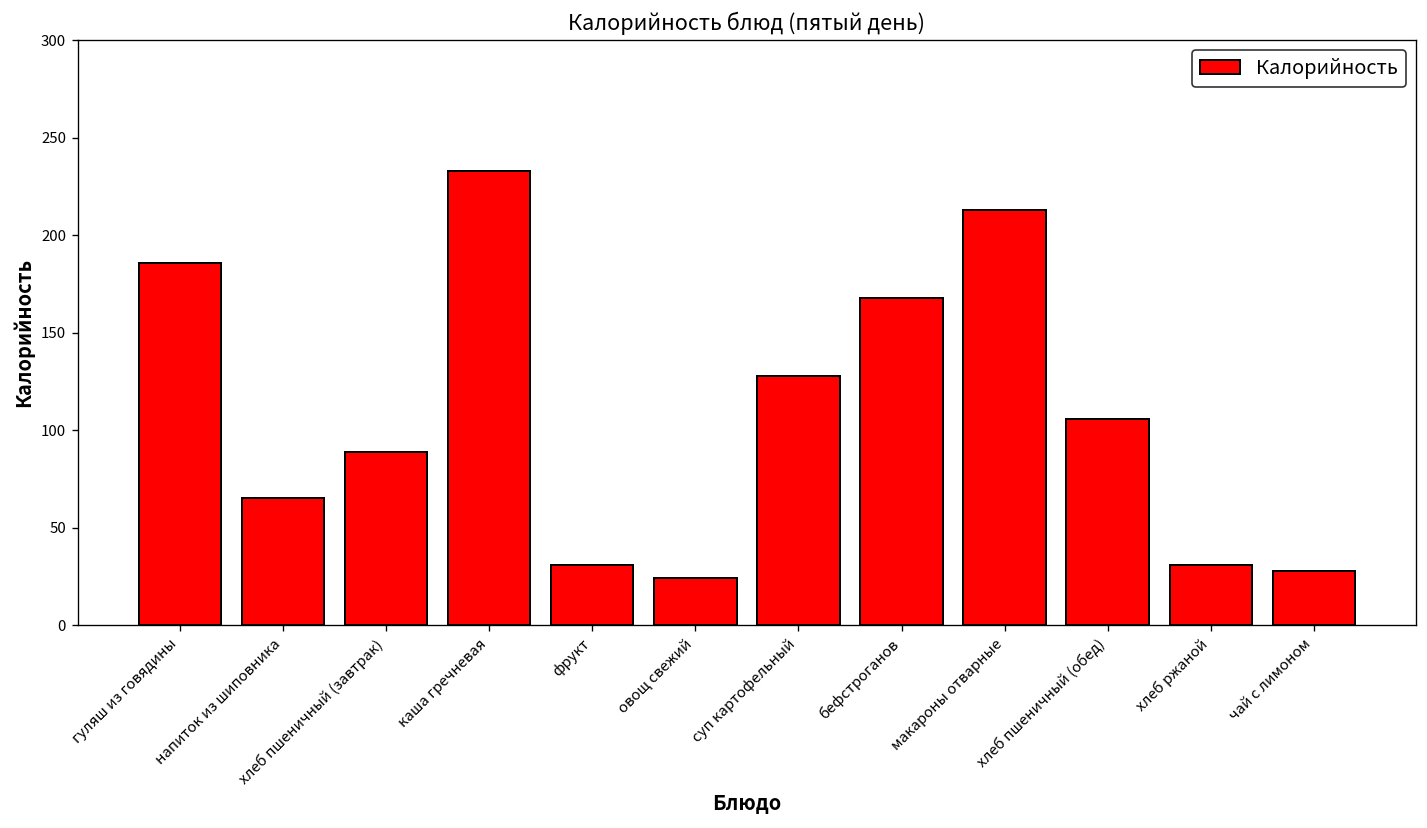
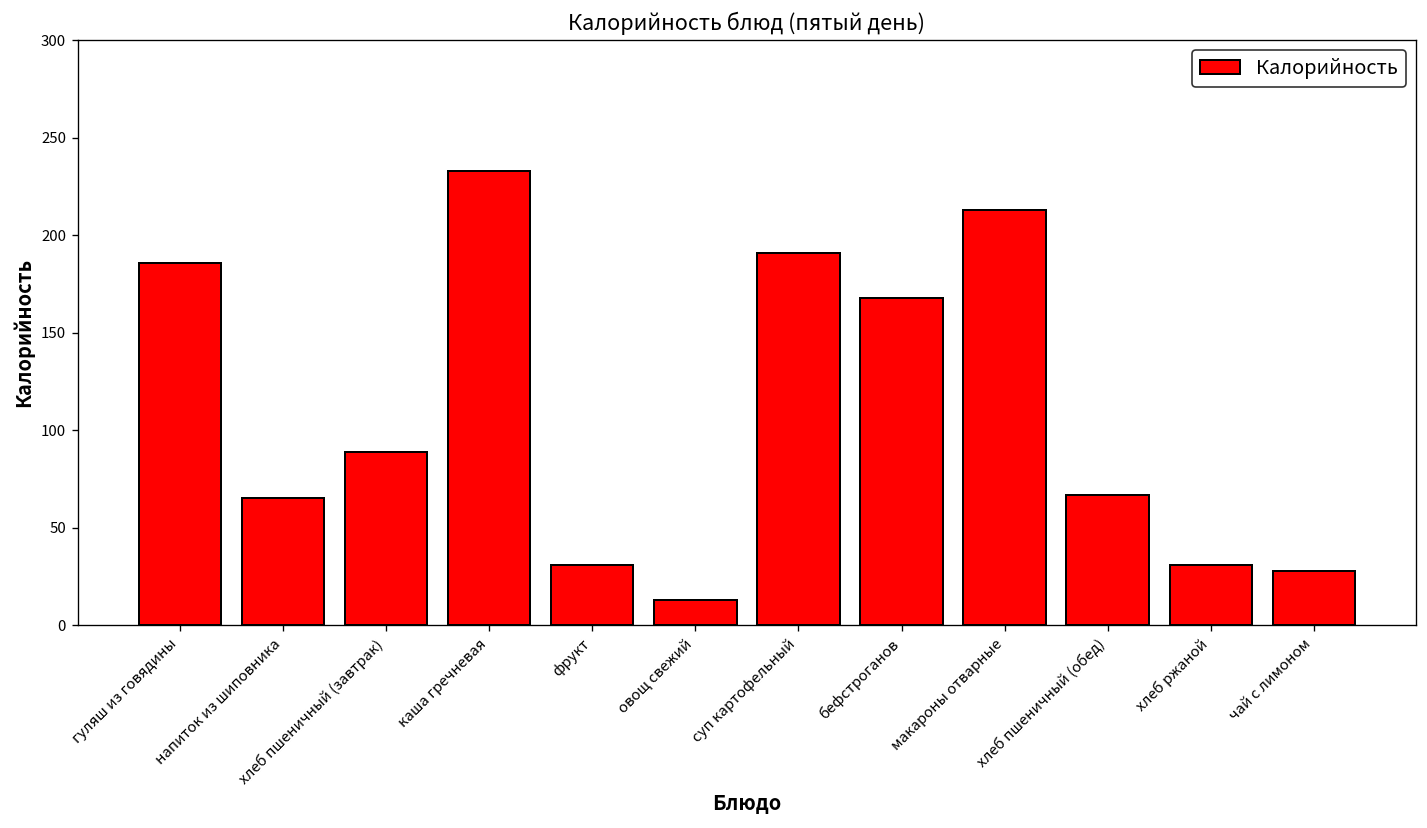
овощ свежий: 24 -> 13
суп картофельный: 128 -> 191
хлеб пшеничный (обед): 106 -> 67
